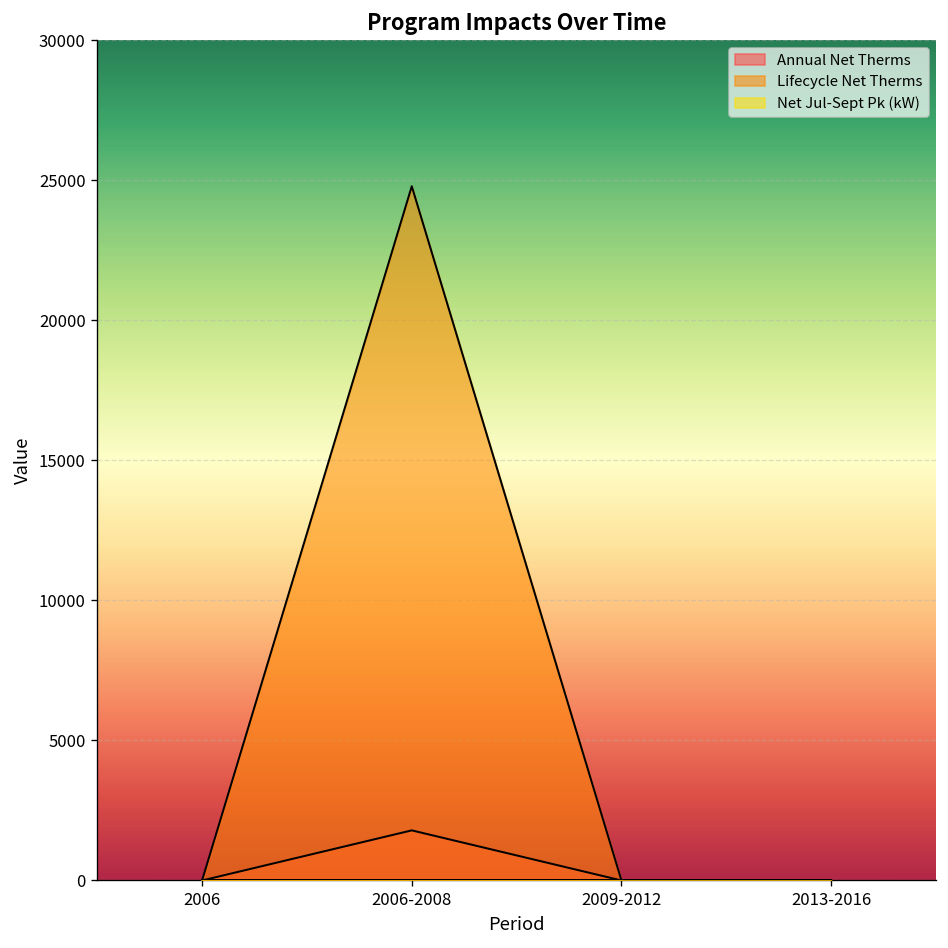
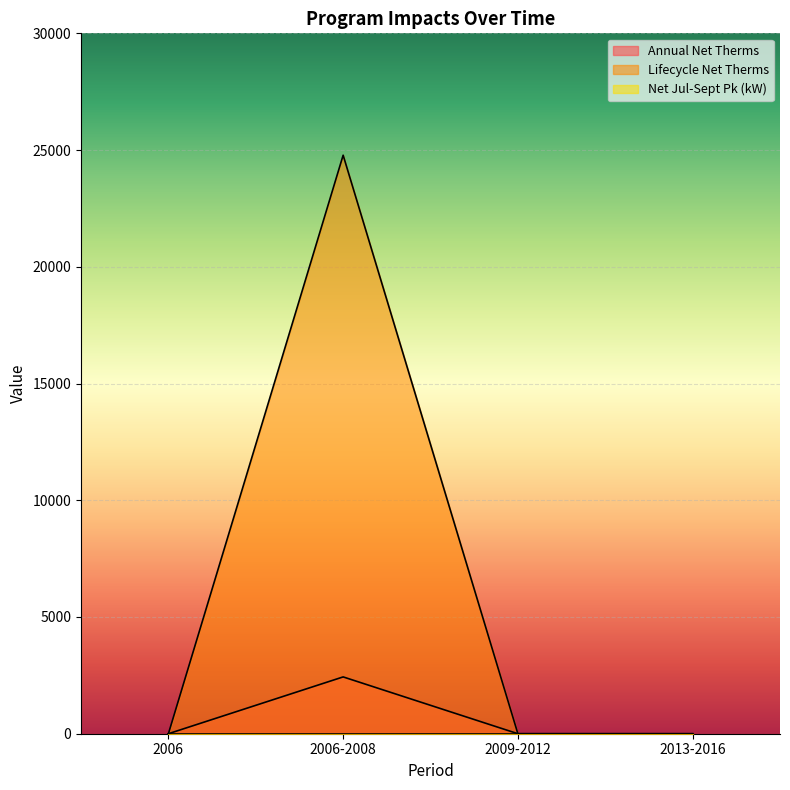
Annual Net Therms, 2006-2008: 1800 -> 2400
